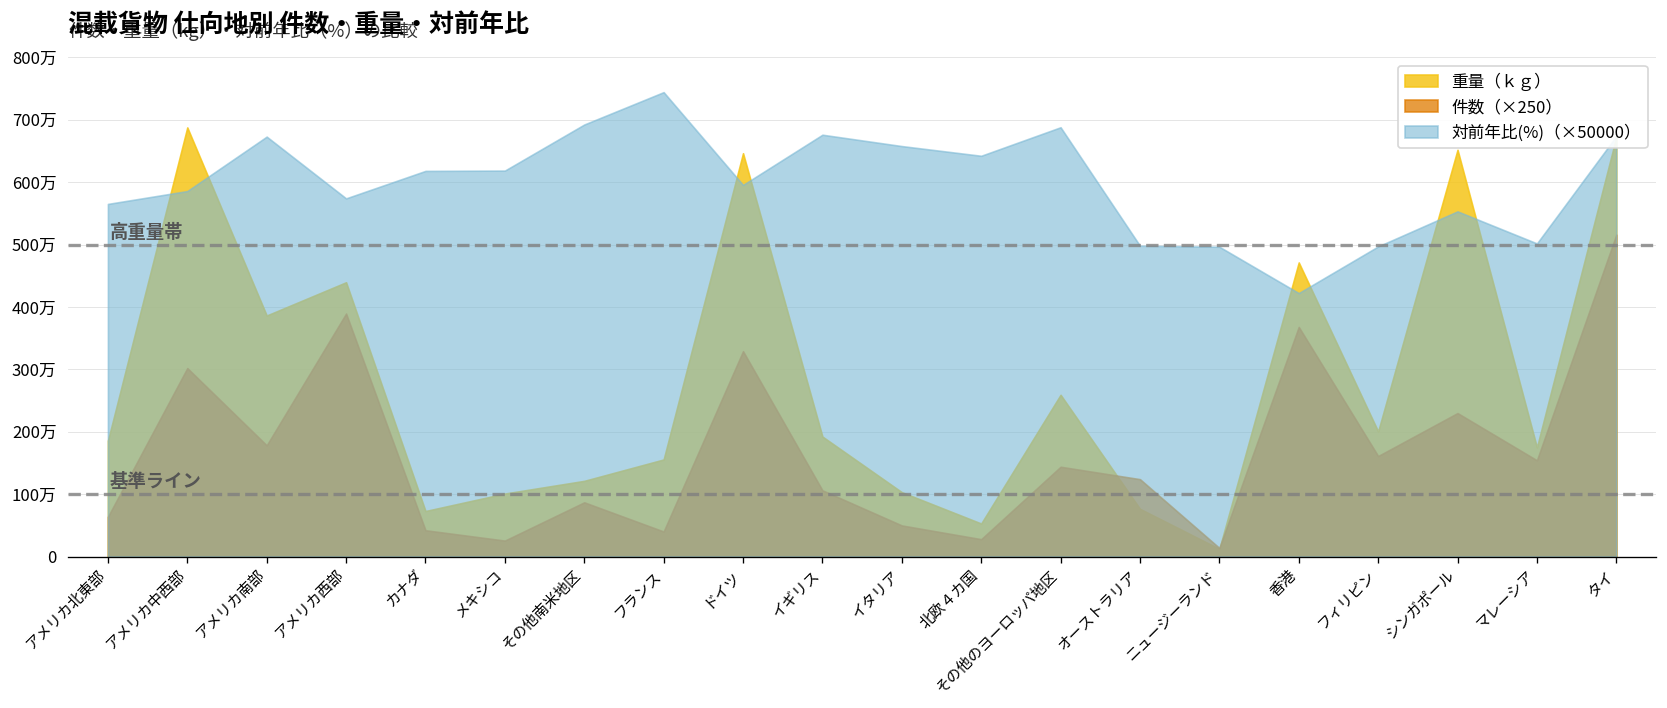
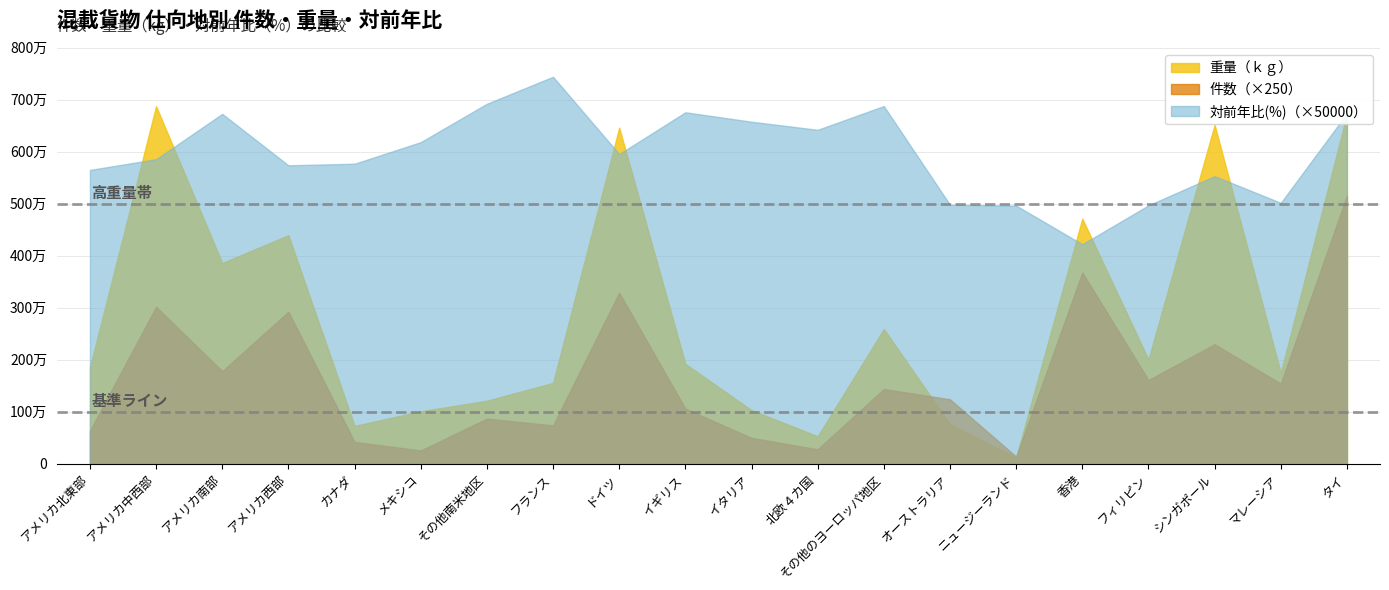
件数（×250）, アメリカ西部: 390万 -> 290万
対前年比(%)（×50000）, カナダ: 620万 -> 580万
件数（×250）, フランス: 40万 -> 70万
